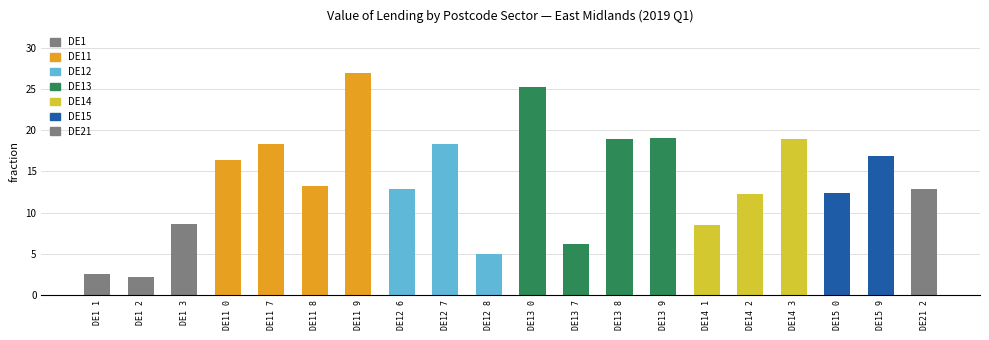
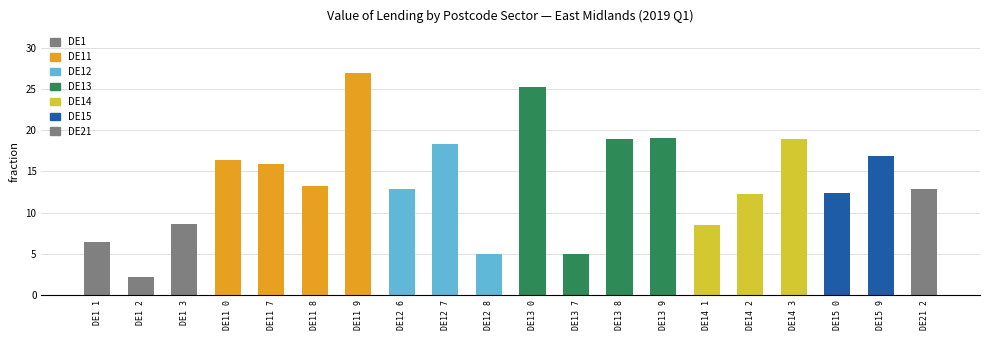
DE1 1: 3 -> 6
DE11 7: 18 -> 16
DE13 7: 6 -> 5
